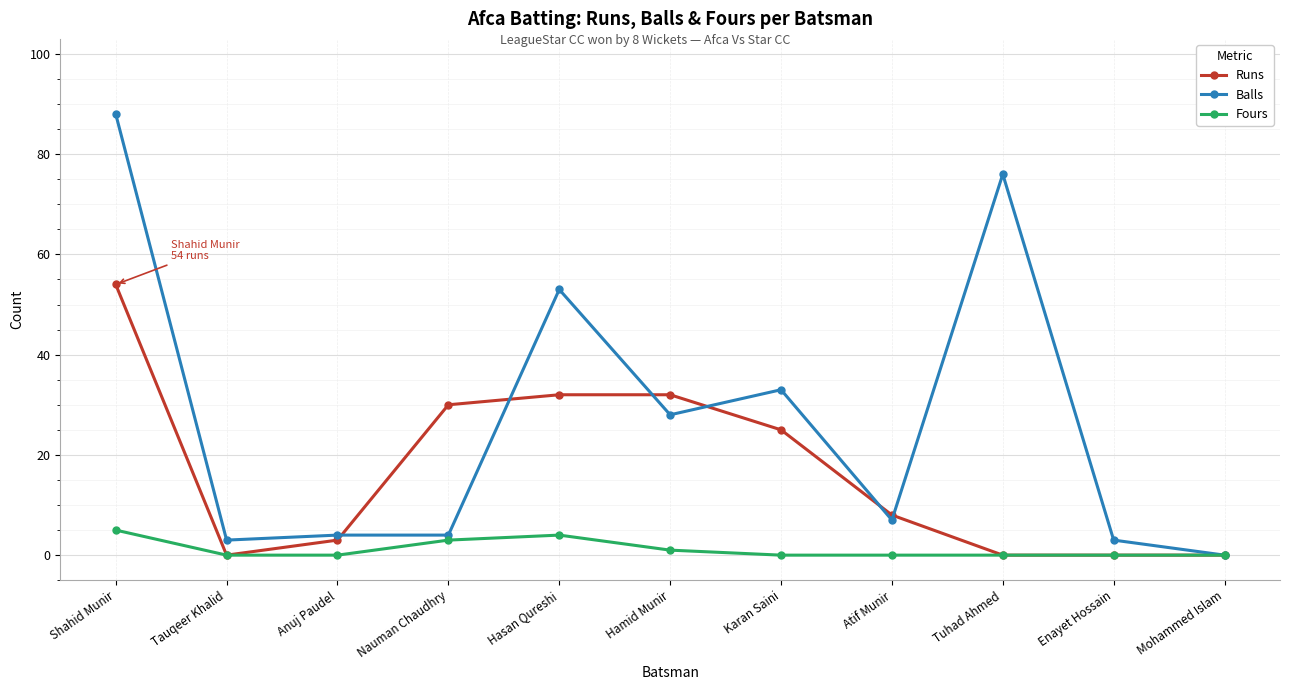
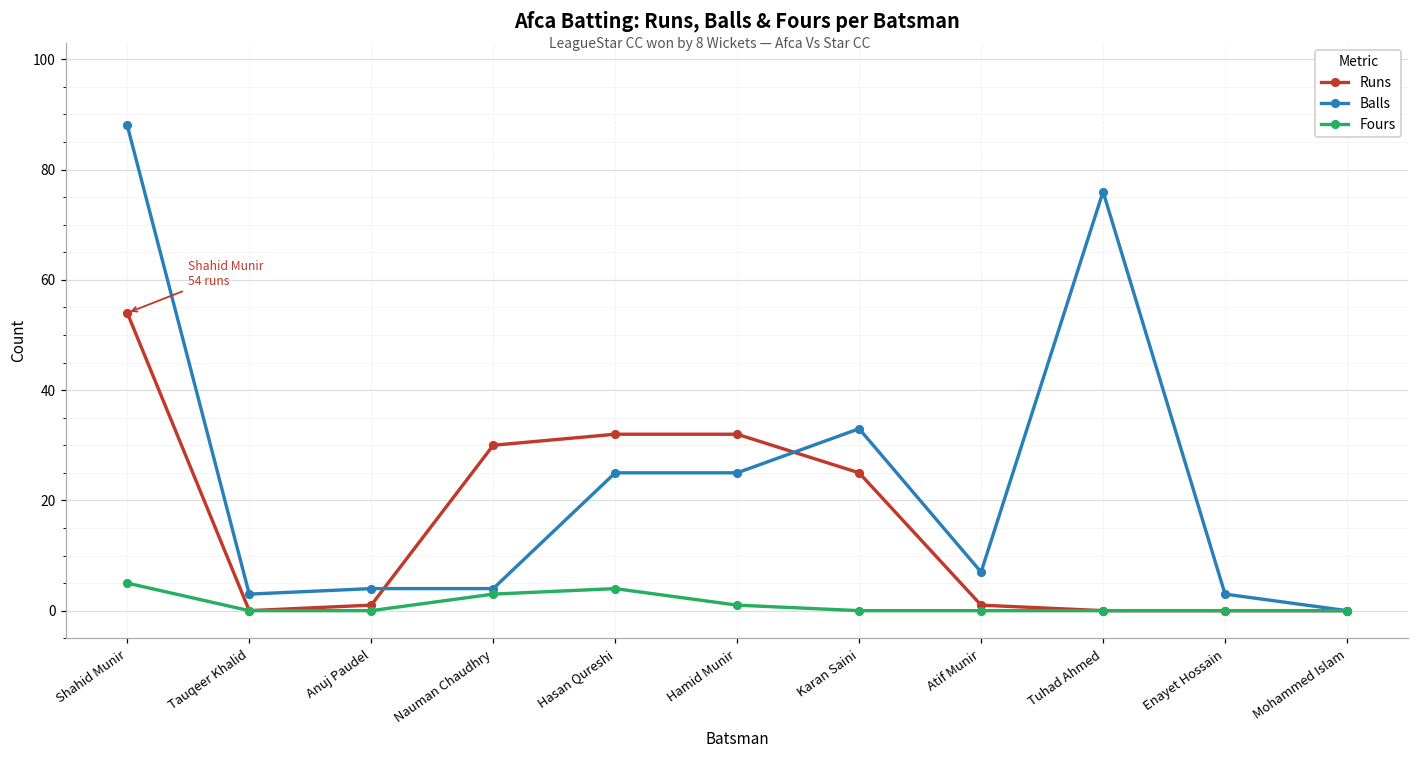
Runs, Anuj Paudel: 3 -> 1
Balls, Hasan Qureshi: 53 -> 25
Balls, Hamid Munir: 28 -> 25
Runs, Atif Munir: 8 -> 1
